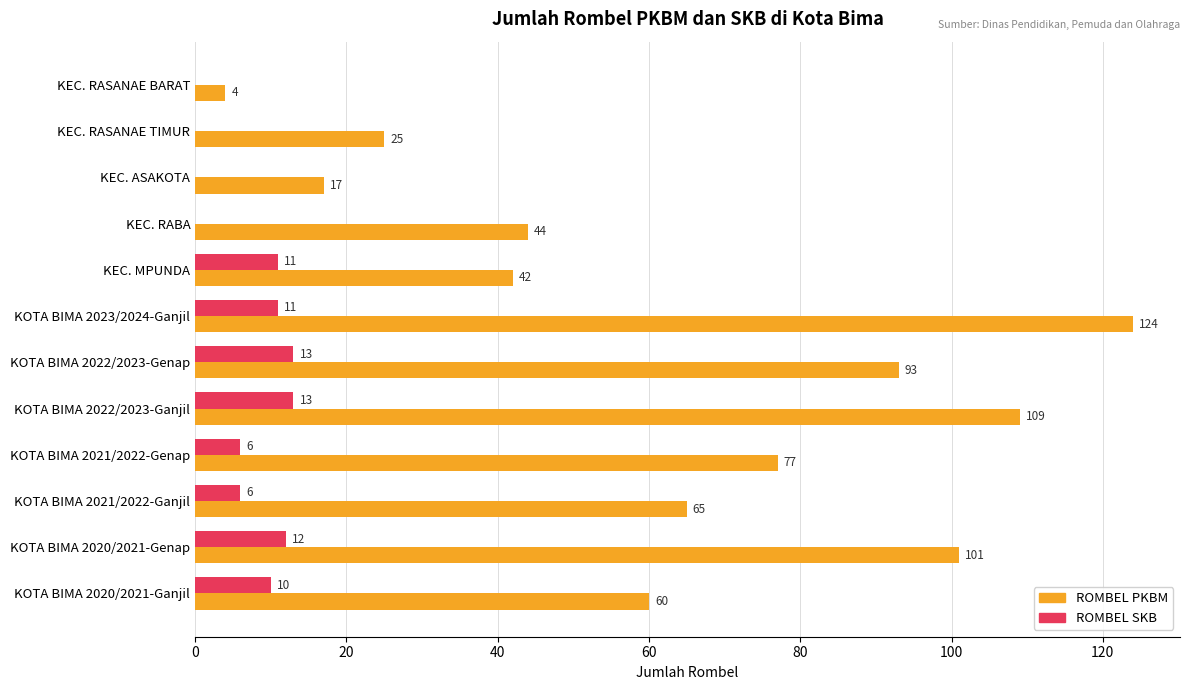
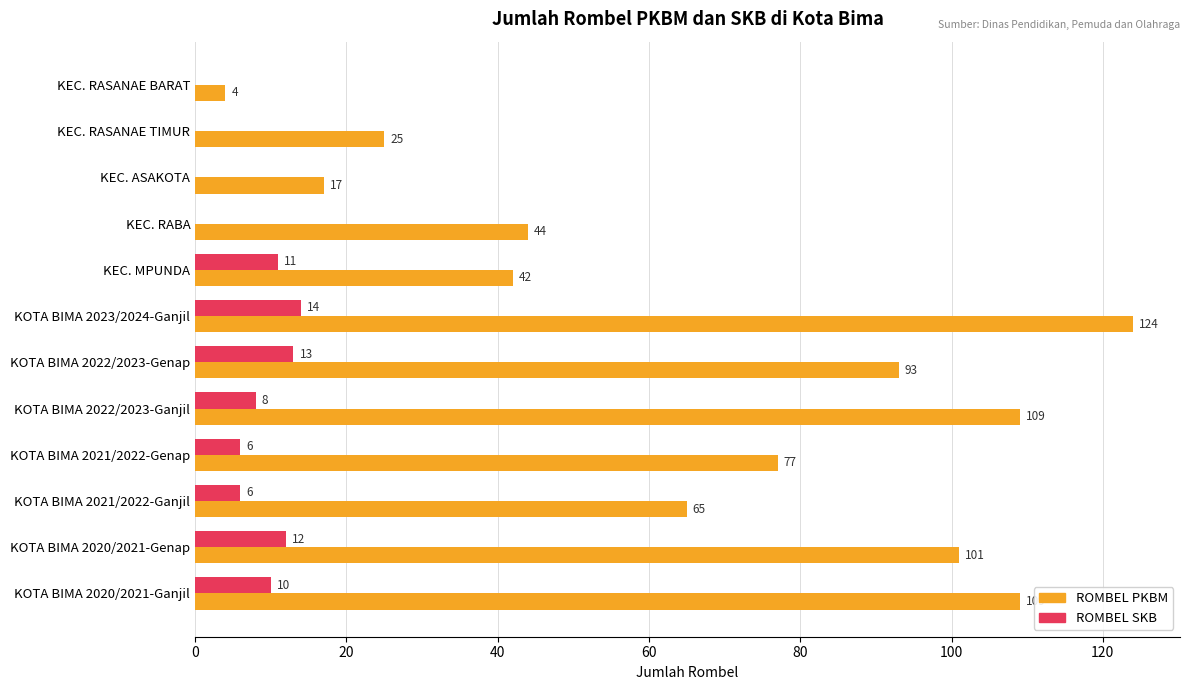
ROMBEL SKB, KOTA BIMA 2023/2024-Ganjil: 11 -> 14
ROMBEL SKB, KOTA BIMA 2022/2023-Ganjil: 13 -> 8
ROMBEL PKBM, KOTA BIMA 2020/2021-Ganjil: 60 -> 109
